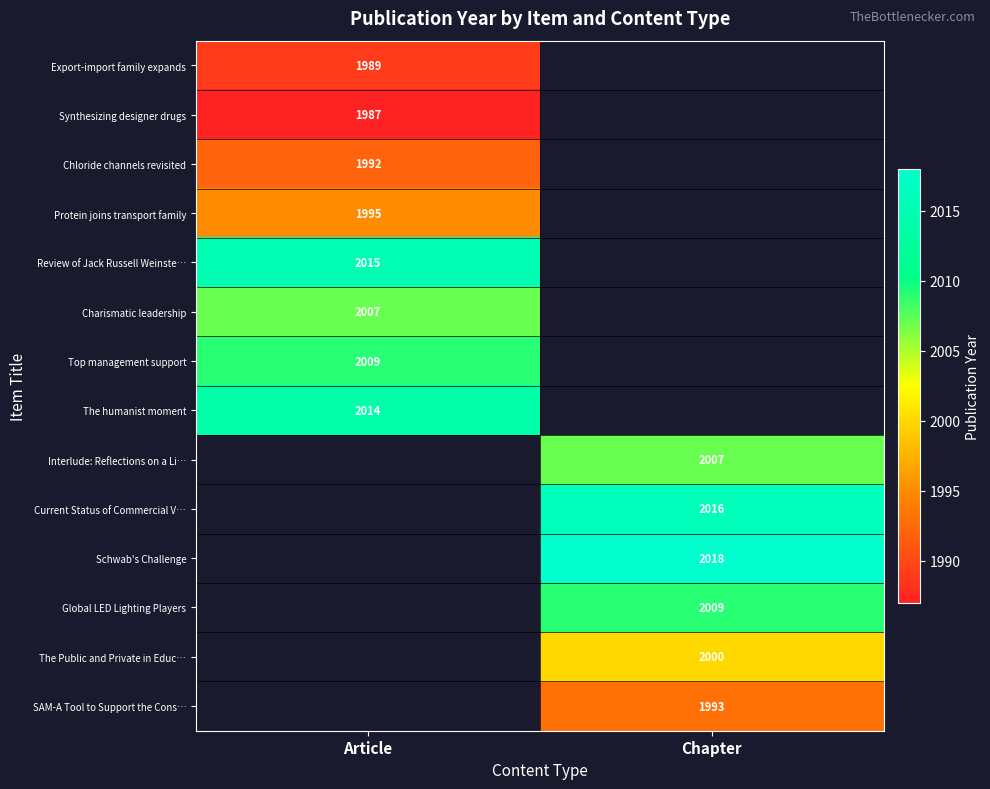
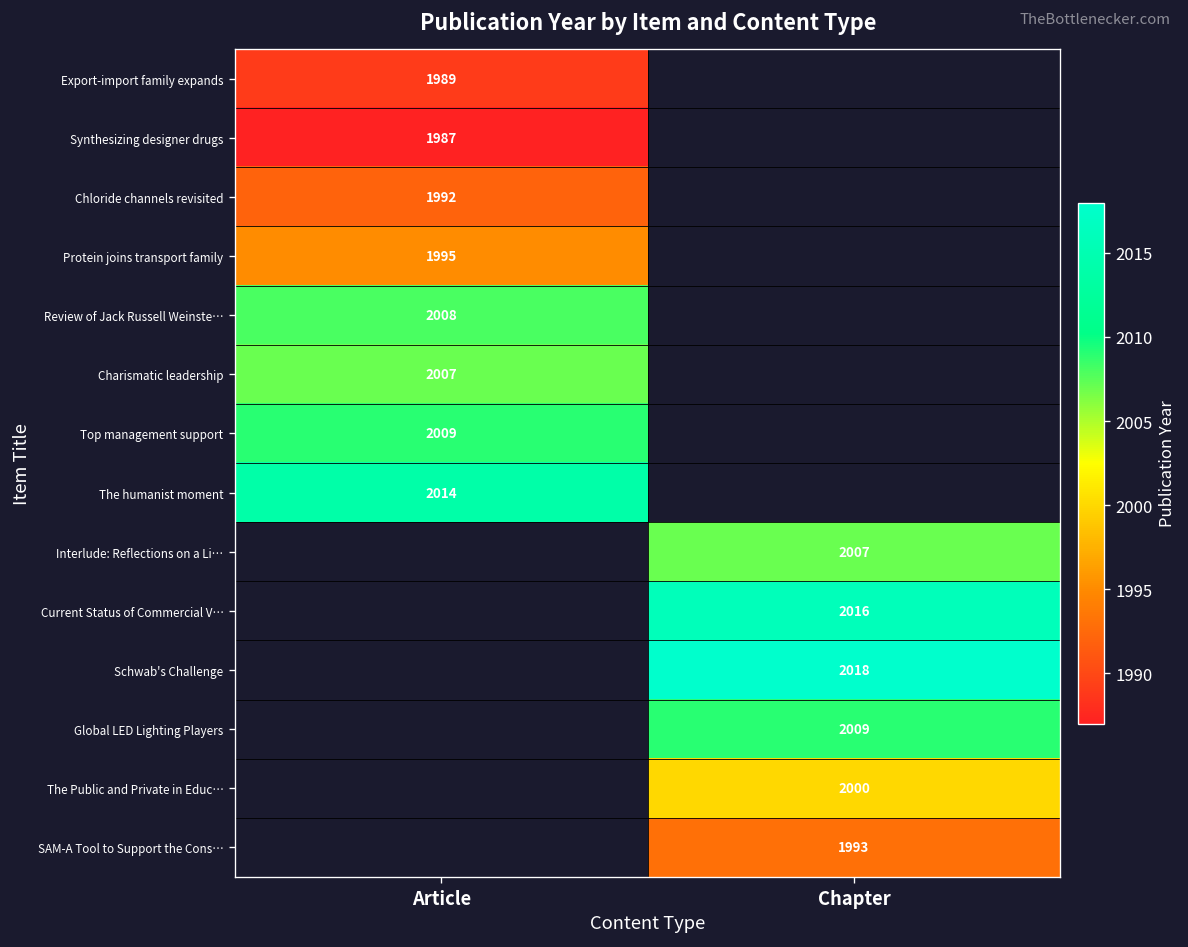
Review of Jack Russell Weinste…, Article: 2015 -> 2008
